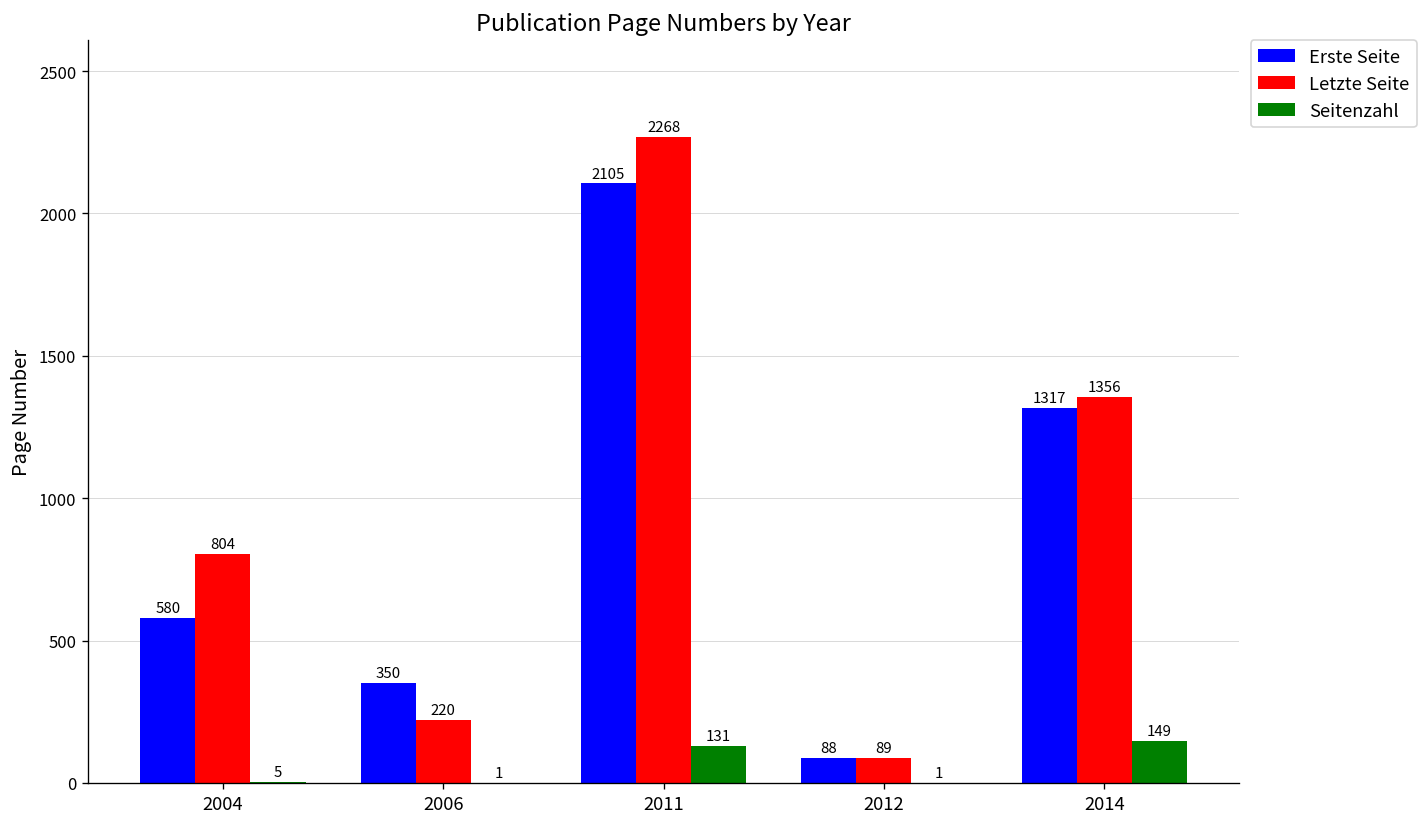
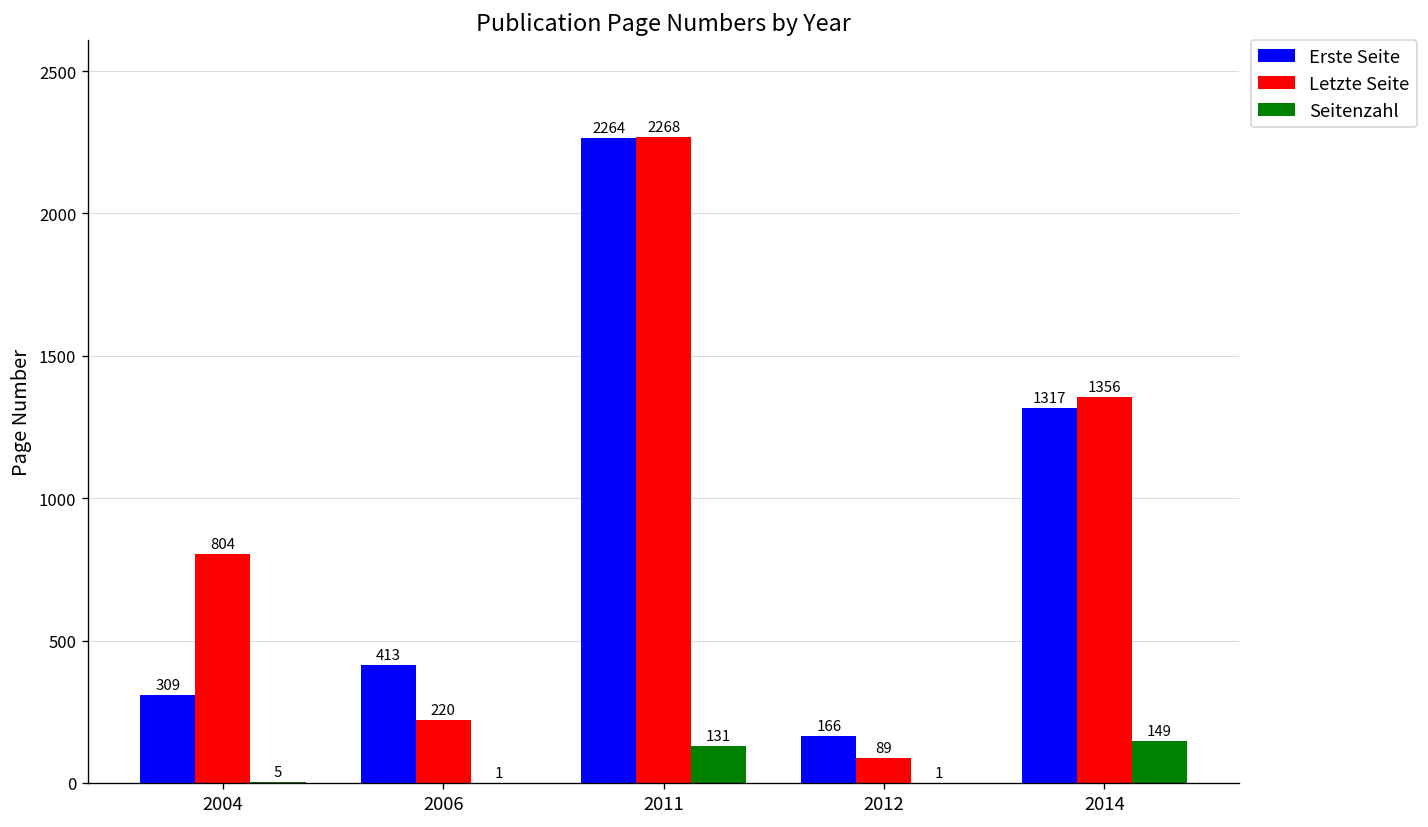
Erste Seite, 2004: 580 -> 309
Erste Seite, 2006: 350 -> 413
Erste Seite, 2011: 2105 -> 2264
Erste Seite, 2012: 88 -> 166
